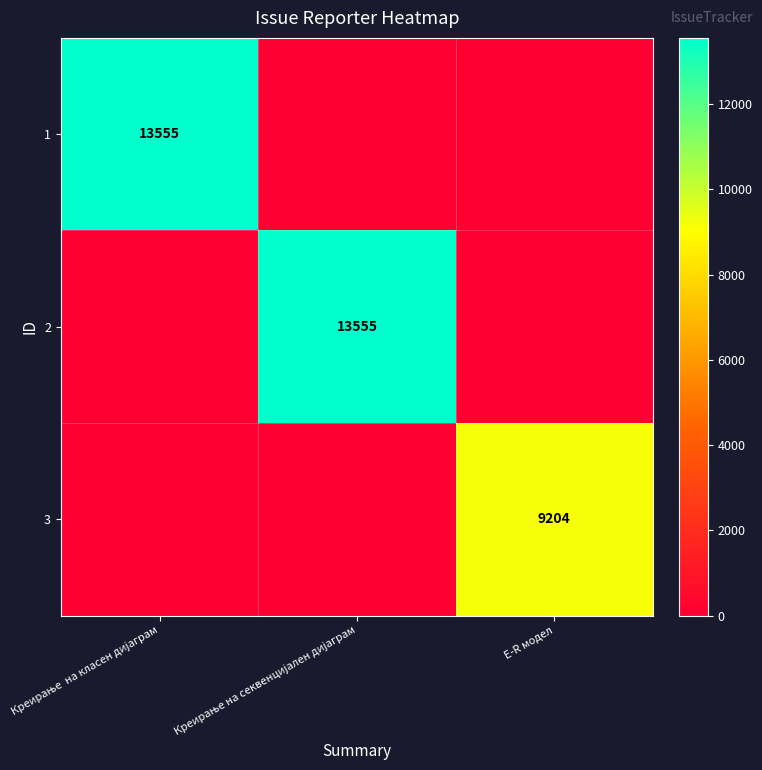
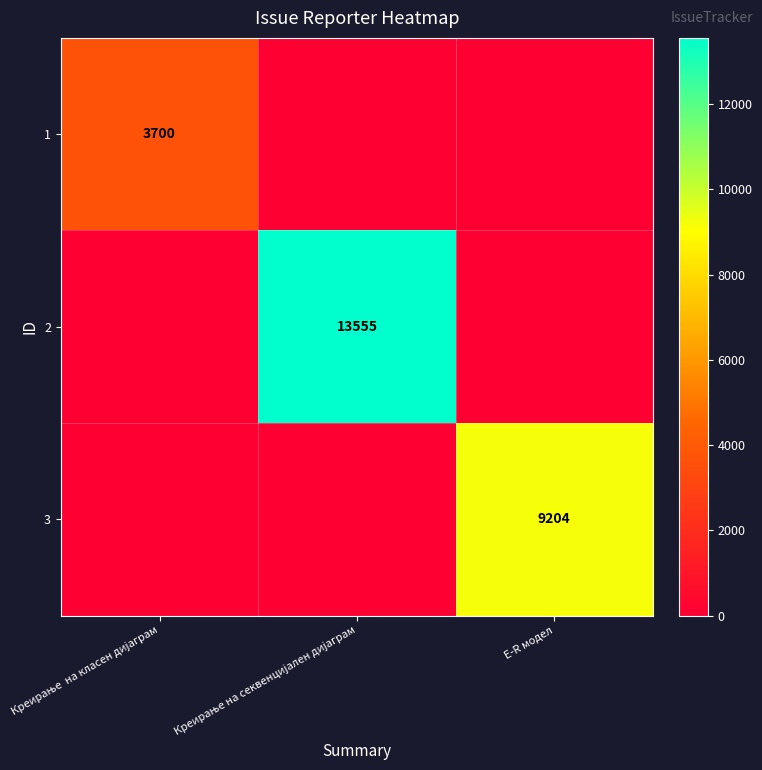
1, Креирање на класен дијаграм: 13555 -> 3700
